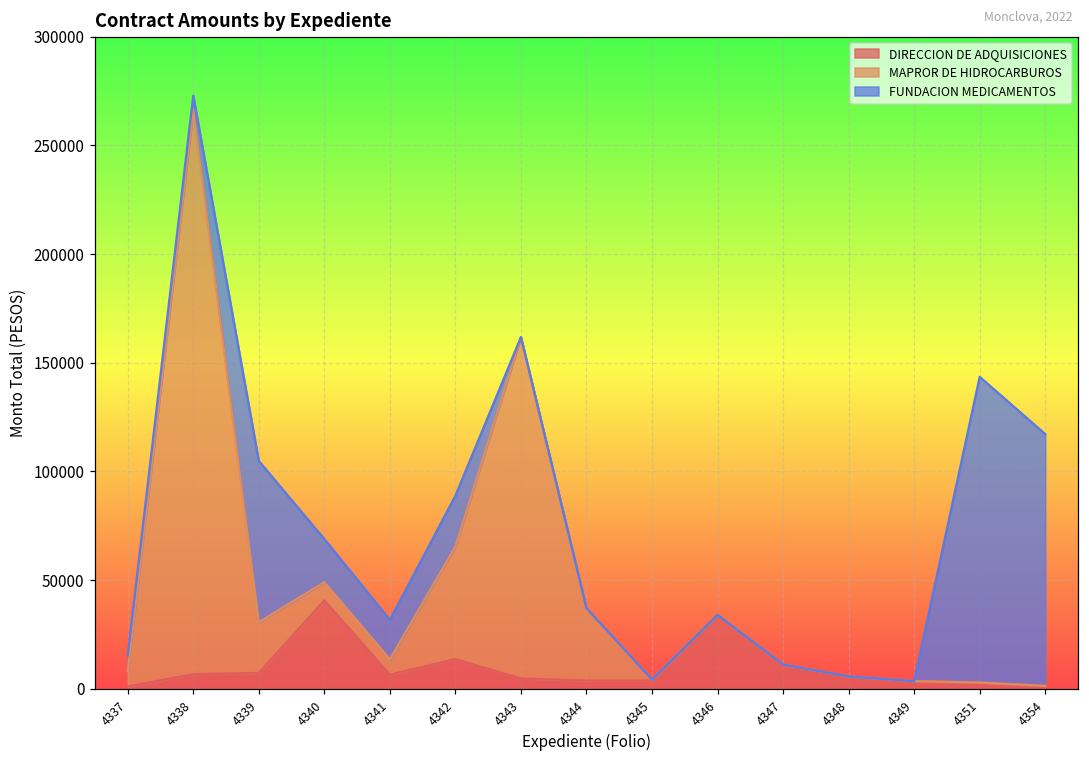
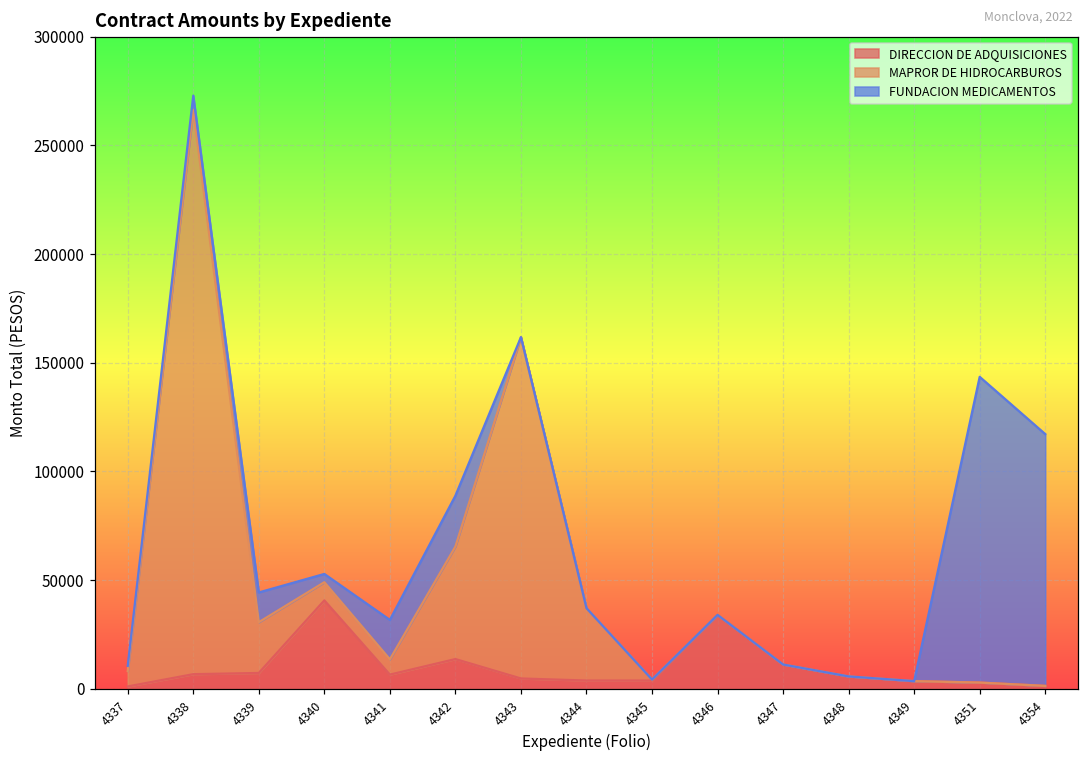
FUNDACION MEDICAMENTOS, 4337: 7000 -> 2000
FUNDACION MEDICAMENTOS, 4339: 74000 -> 14000
FUNDACION MEDICAMENTOS, 4340: 20000 -> 4000
